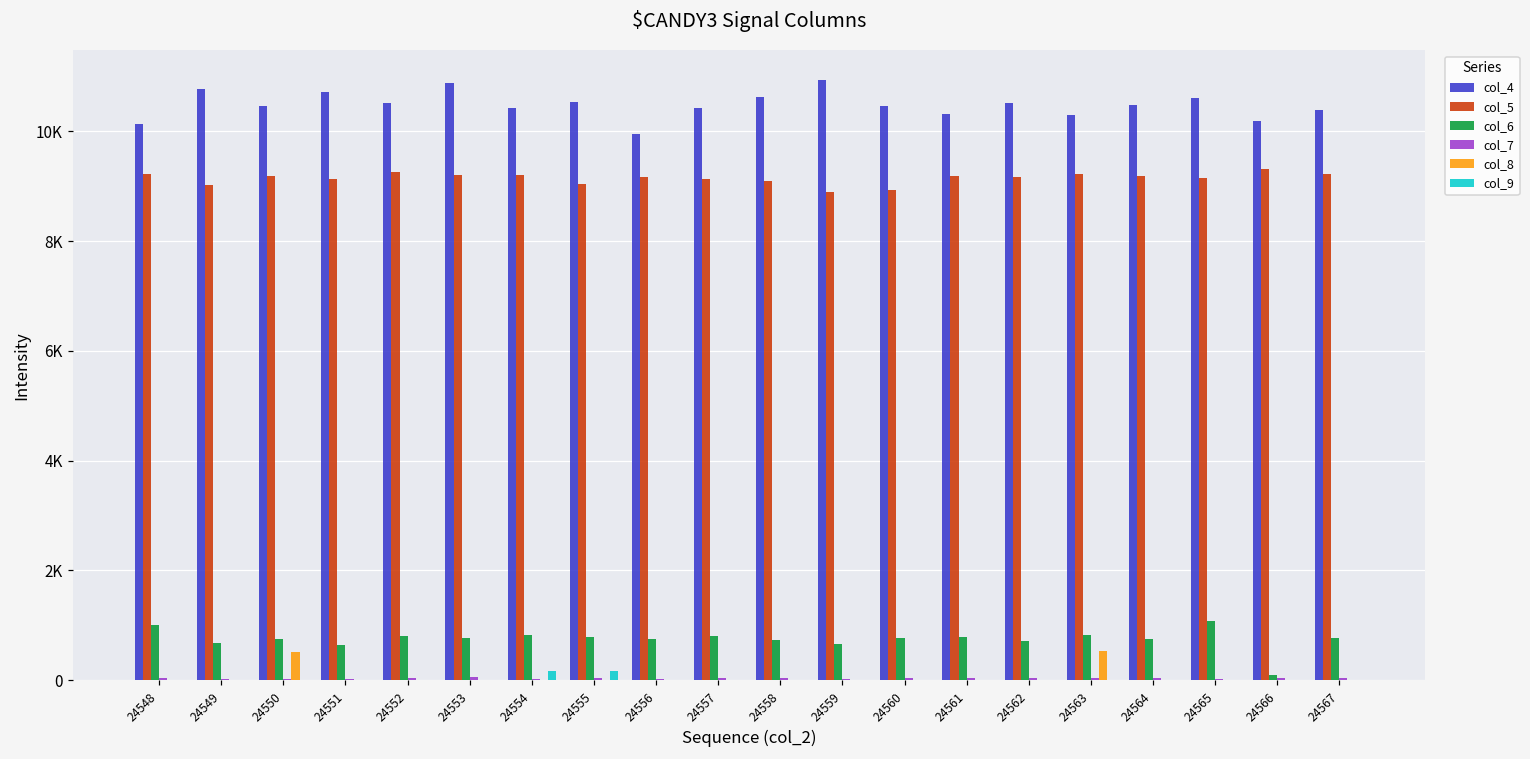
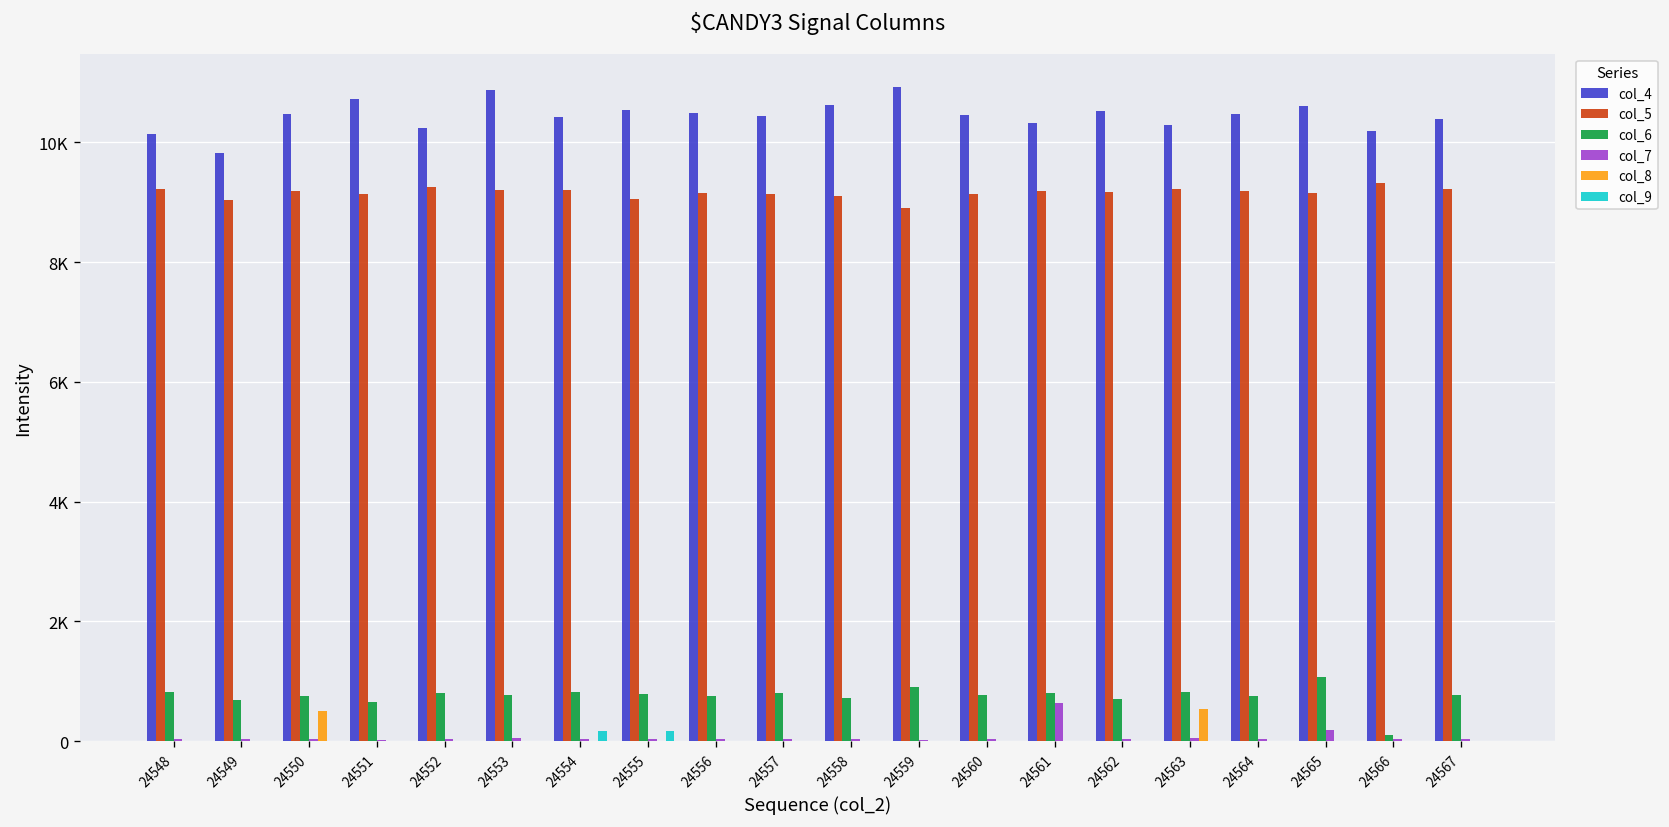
col_6, 24548: 1000 -> 800
col_4, 24549: 10800 -> 9800
col_4, 24552: 10500 -> 10200
col_4, 24556: 10000 -> 10500
col_6, 24559: 700 -> 900
col_5, 24560: 8900 -> 9100
col_7, 24561: 0 -> 600
col_7, 24565: 0 -> 200
